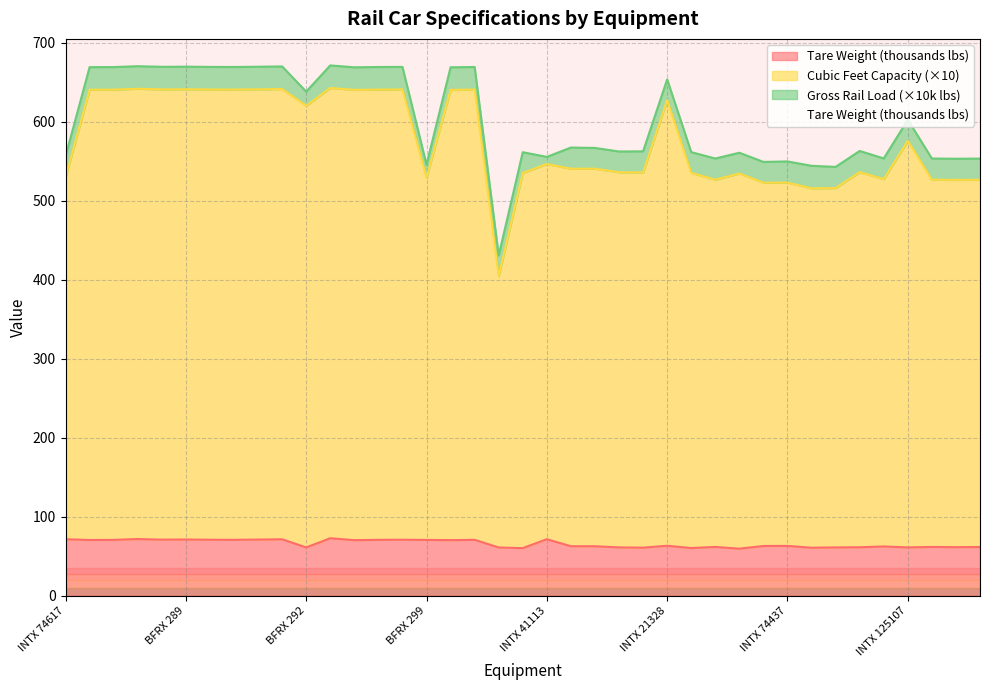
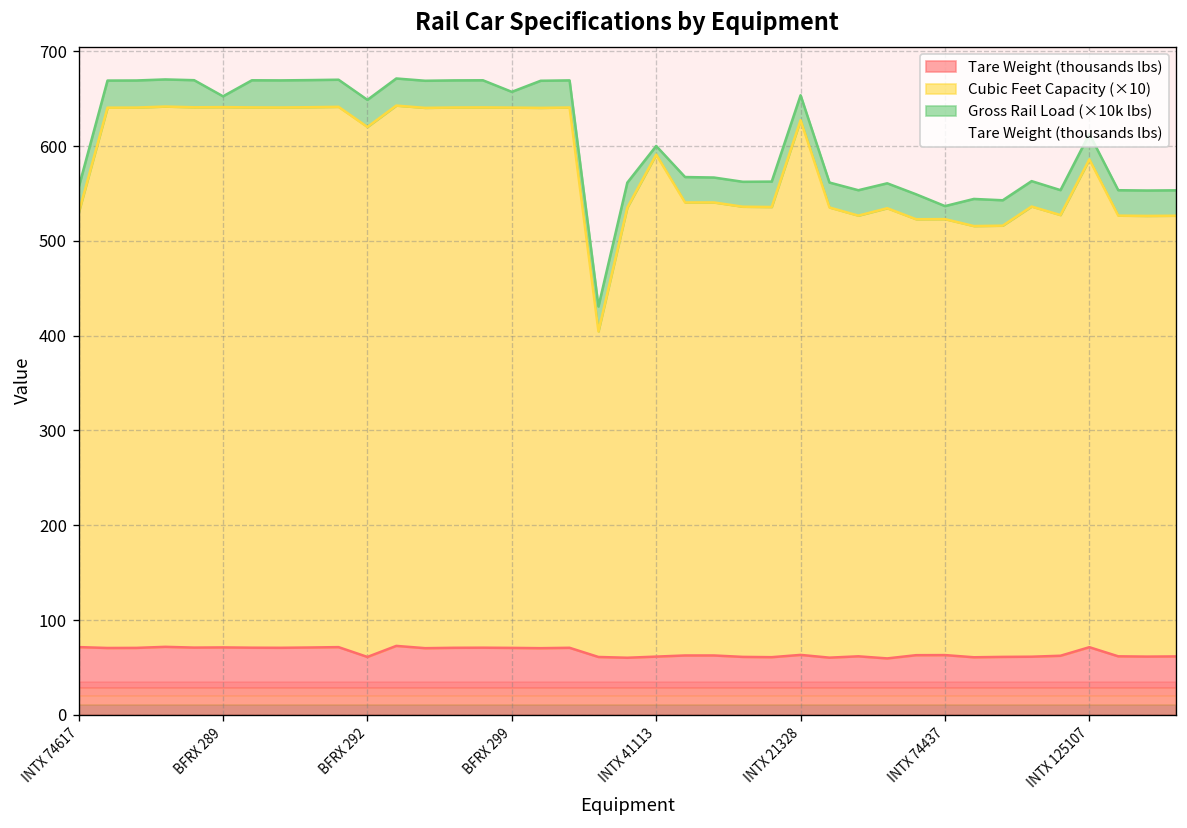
Gross Rail Load (×10k lbs), BFRX 289: 30 -> 10
Gross Rail Load (×10k lbs), BFRX 292: 20 -> 30
Cubic Feet Capacity (×10), BFRX 299: 460 -> 570
Tare Weight (thousands lbs), INTX 41113: 70 -> 60
Cubic Feet Capacity (×10), INTX 41113: 480 -> 530
Gross Rail Load (×10k lbs), INTX 74437: 30 -> 10
Tare Weight (thousands lbs), INTX 125107: 60 -> 70
